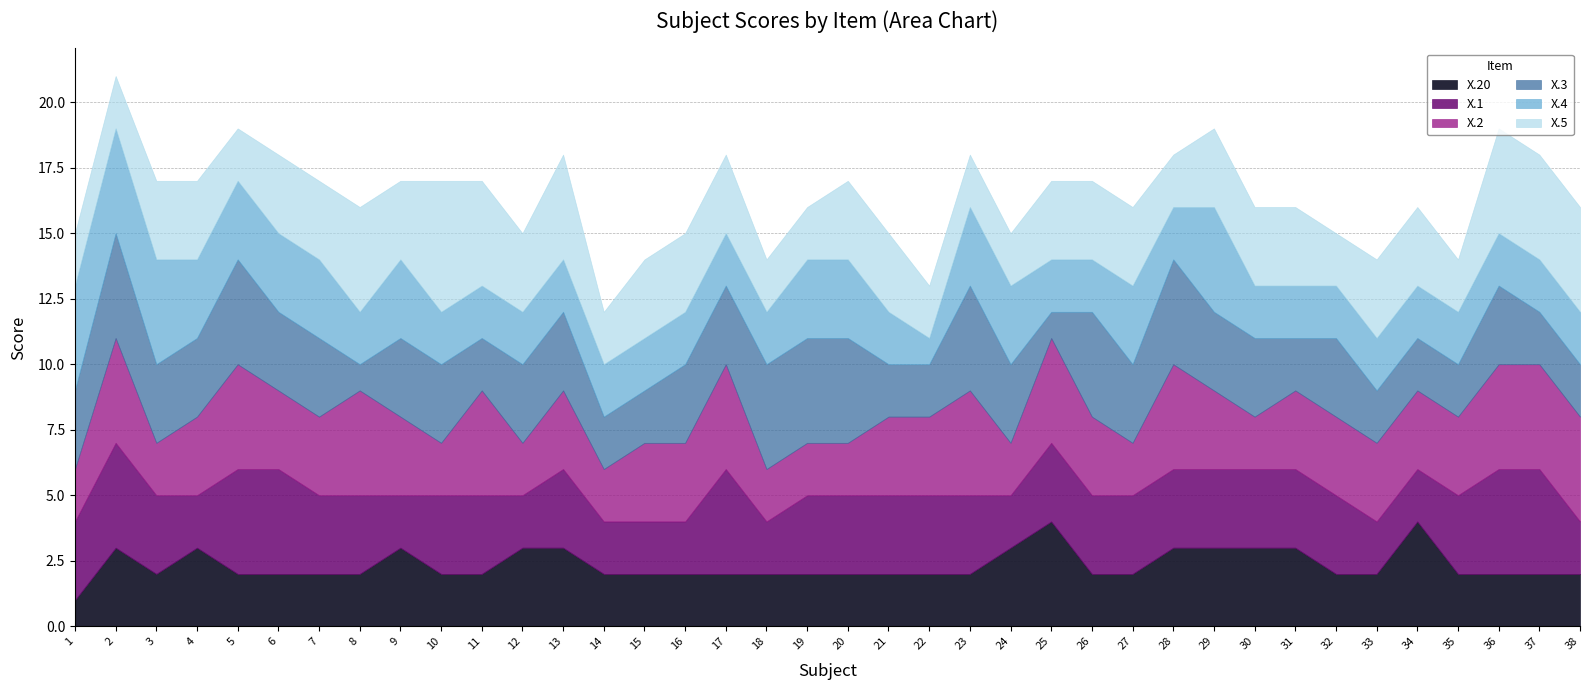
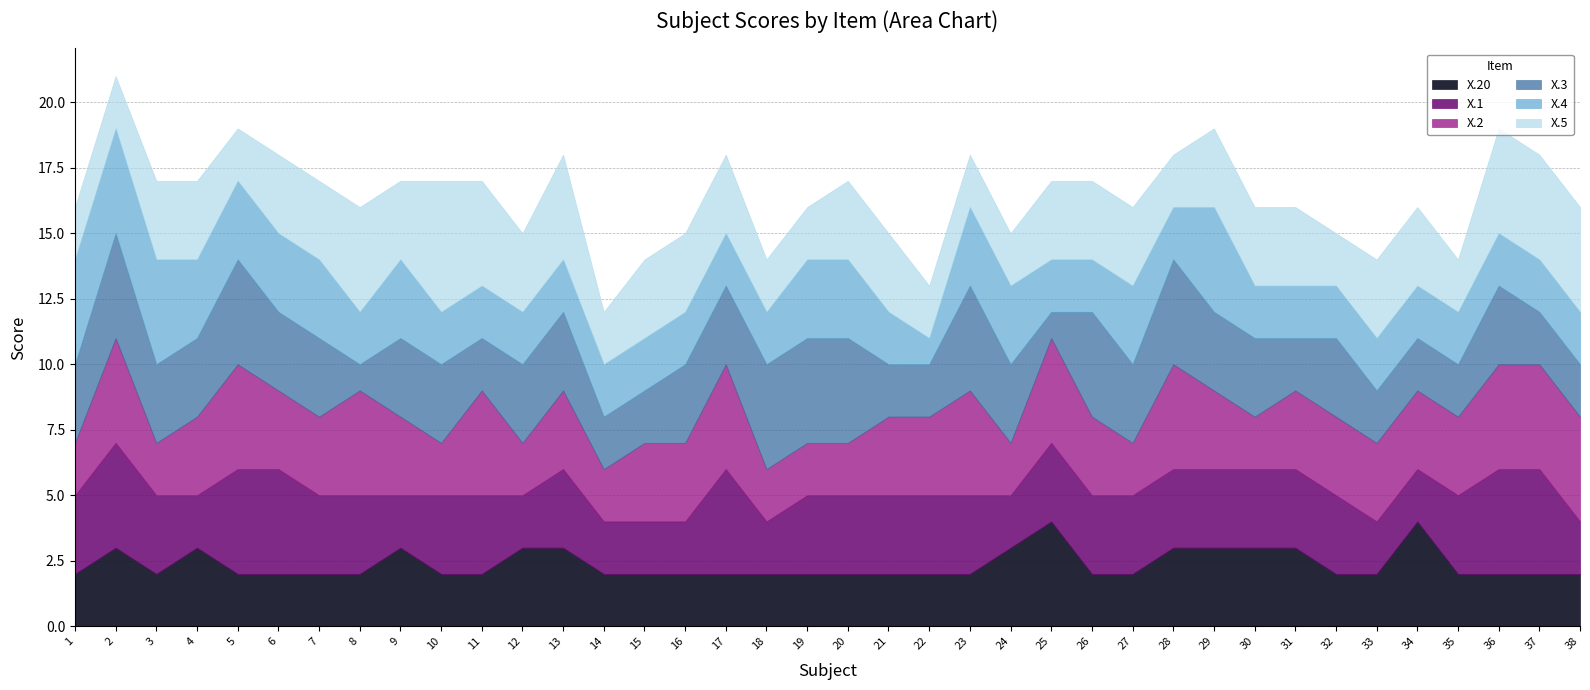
X.20, 1: 1 -> 2
